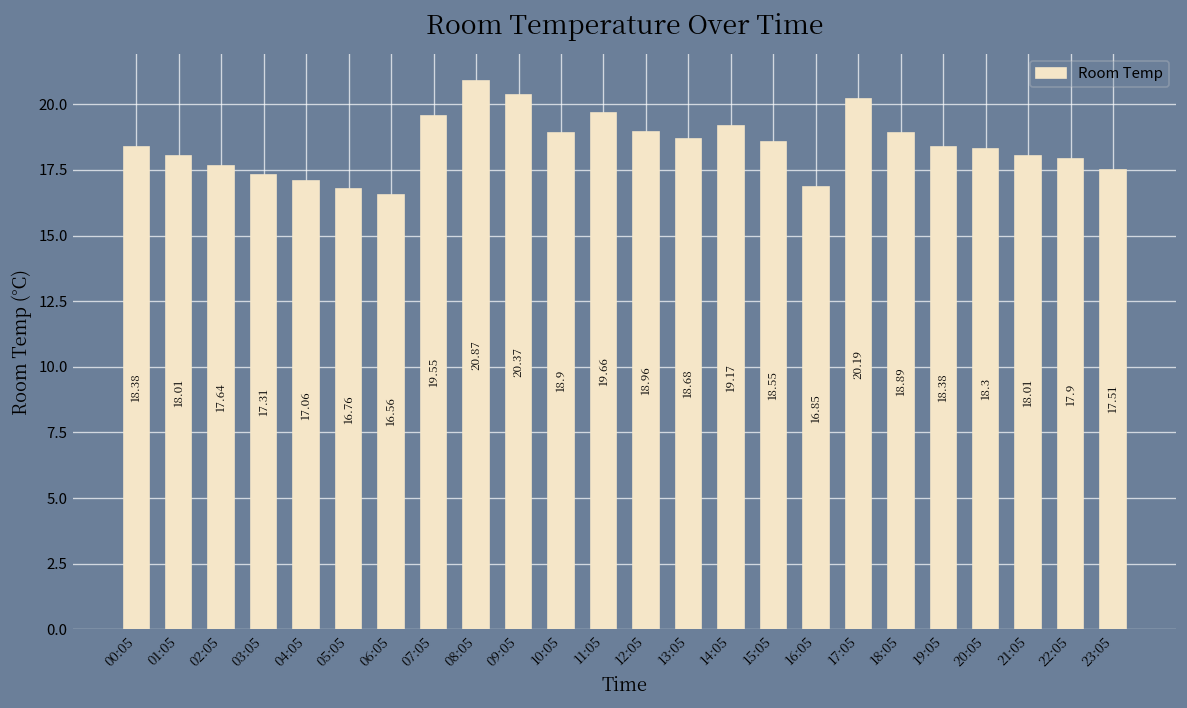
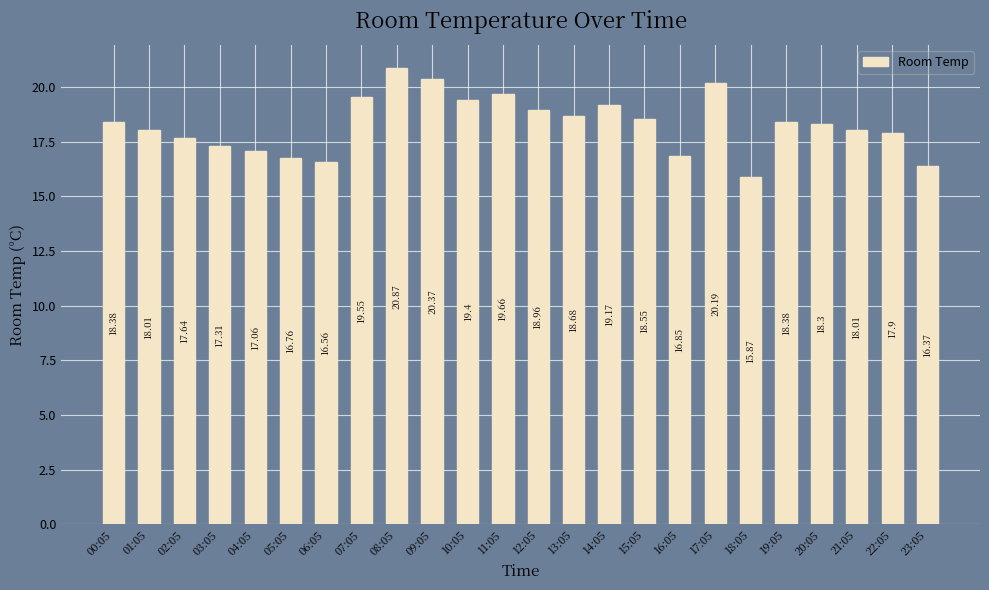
10:05: 18.9 -> 19.4
18:05: 18.89 -> 15.87
23:05: 17.51 -> 16.37
